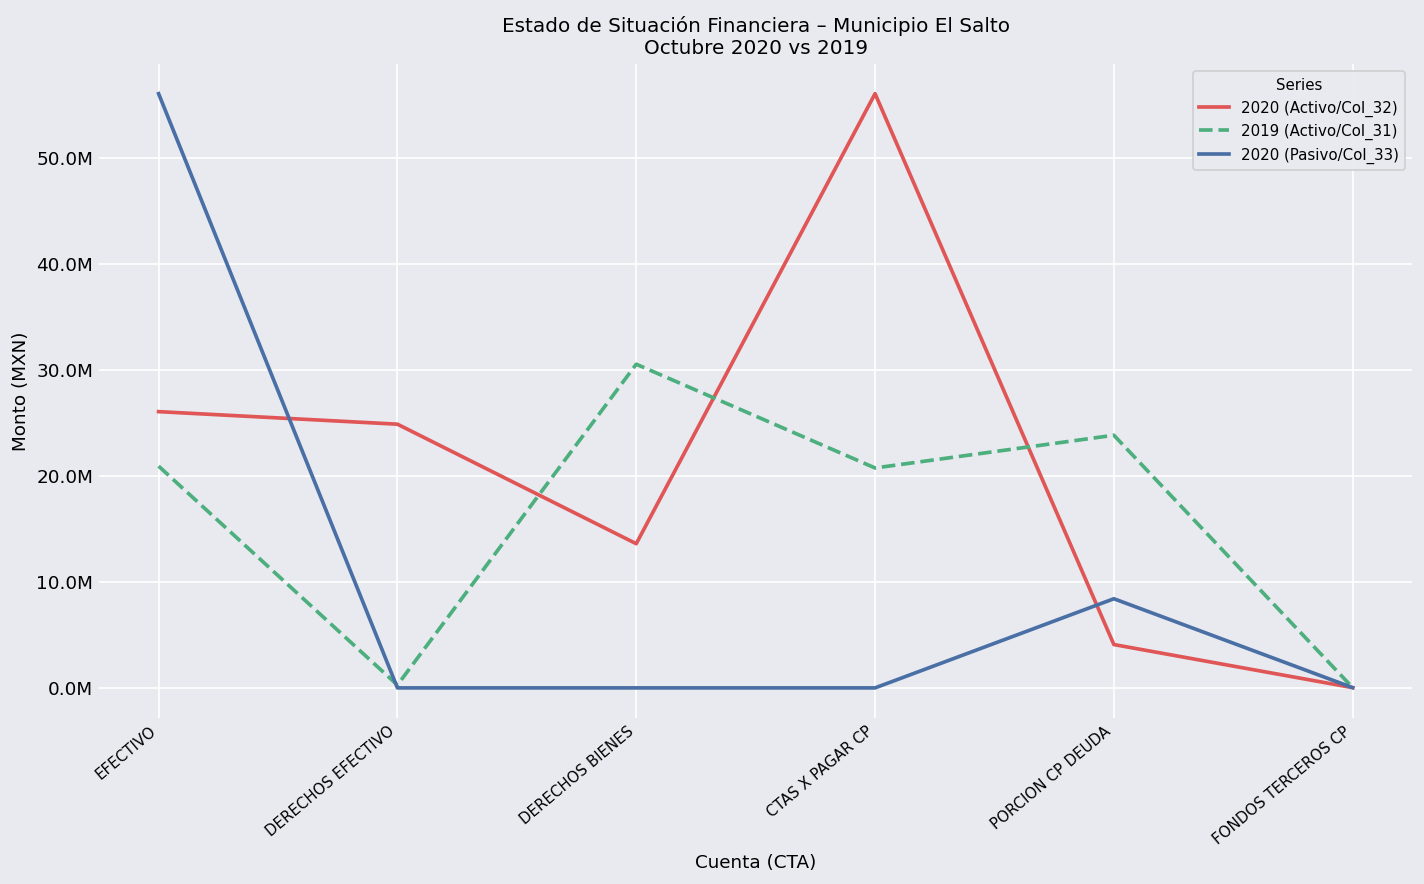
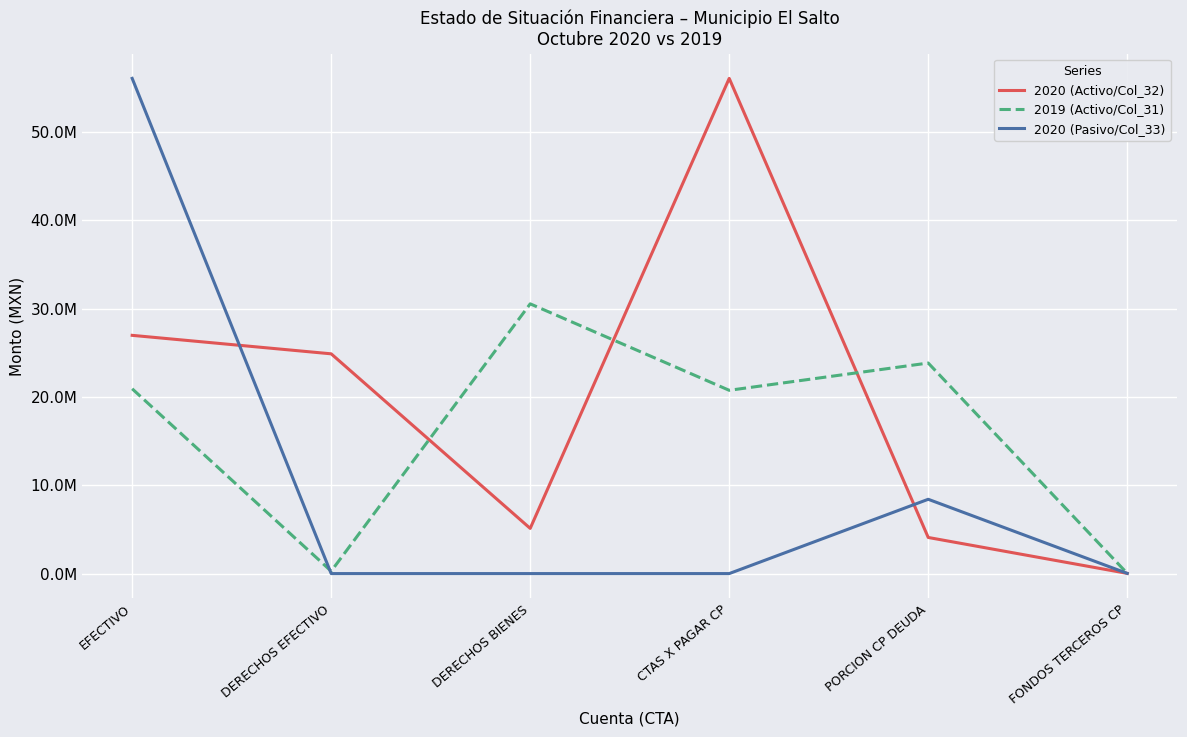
2020 (Activo/Col_32), EFECTIVO: 26000000 -> 27000000
2020 (Activo/Col_32), DERECHOS BIENES: 14000000 -> 5000000
